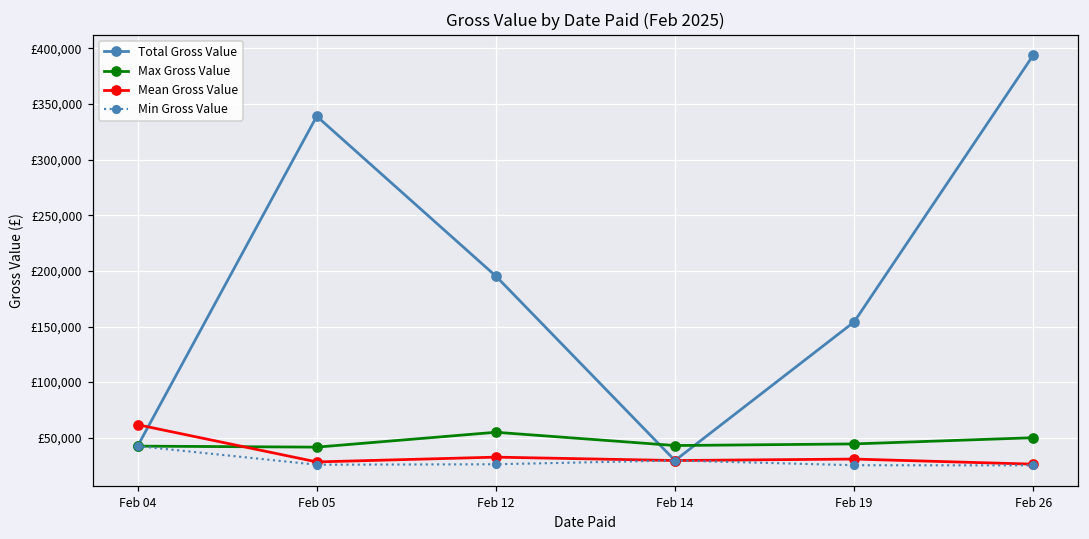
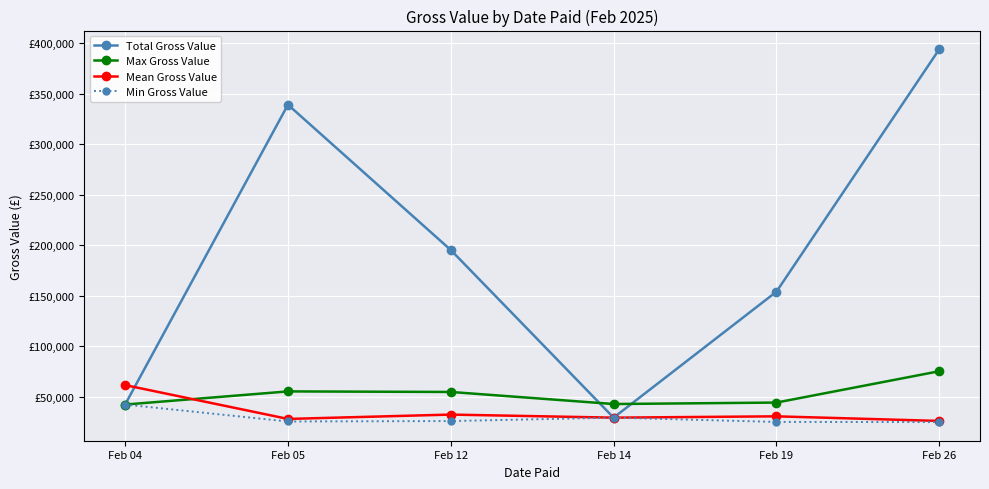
Max Gross Value, Feb 05: £42,000 -> £55,000
Max Gross Value, Feb 26: £50,000 -> £75,000
